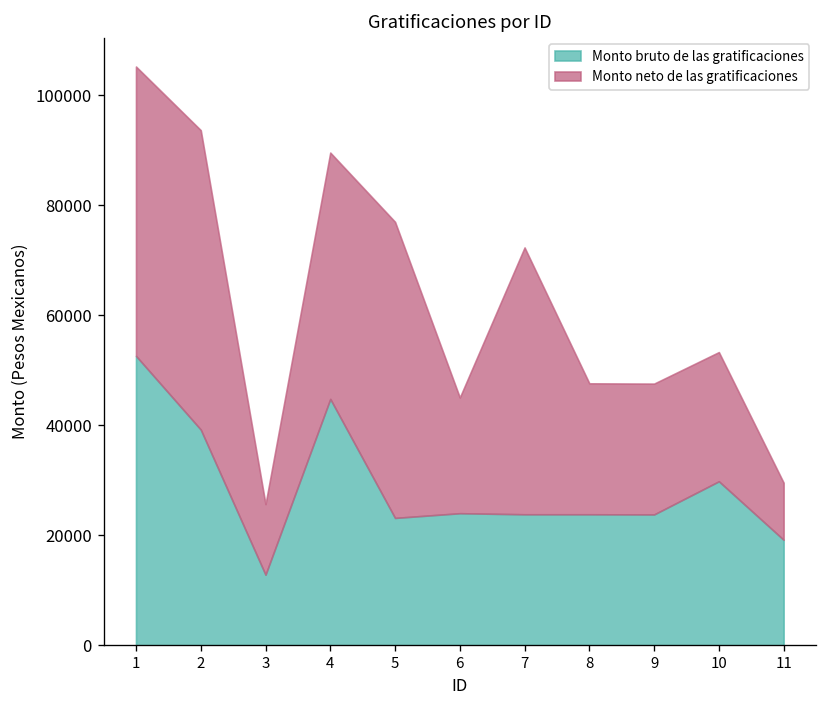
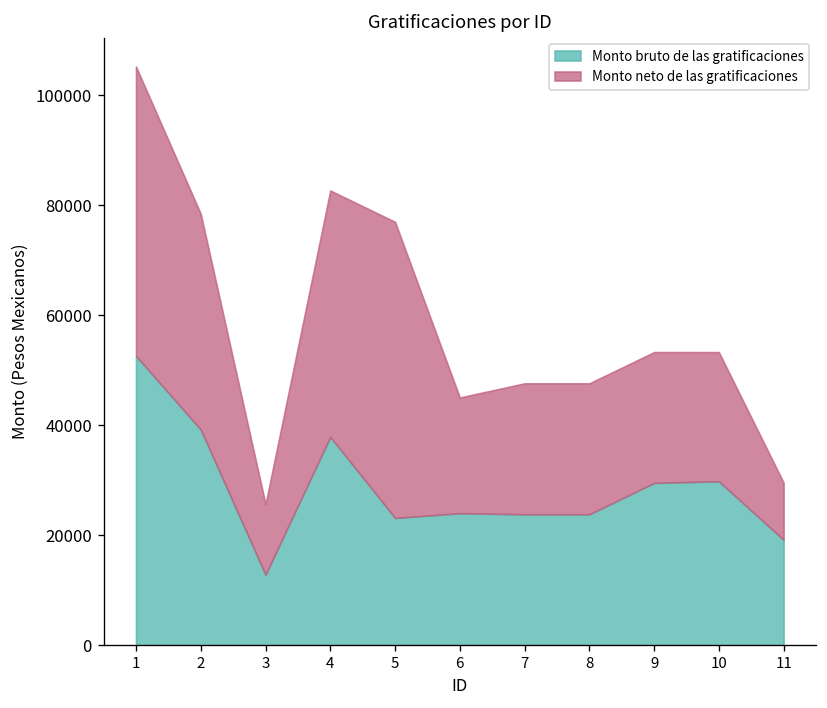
Monto neto de las gratificaciones, 2: 54000 -> 39000
Monto bruto de las gratificaciones, 4: 45000 -> 38000
Monto neto de las gratificaciones, 7: 49000 -> 24000
Monto bruto de las gratificaciones, 9: 24000 -> 30000
